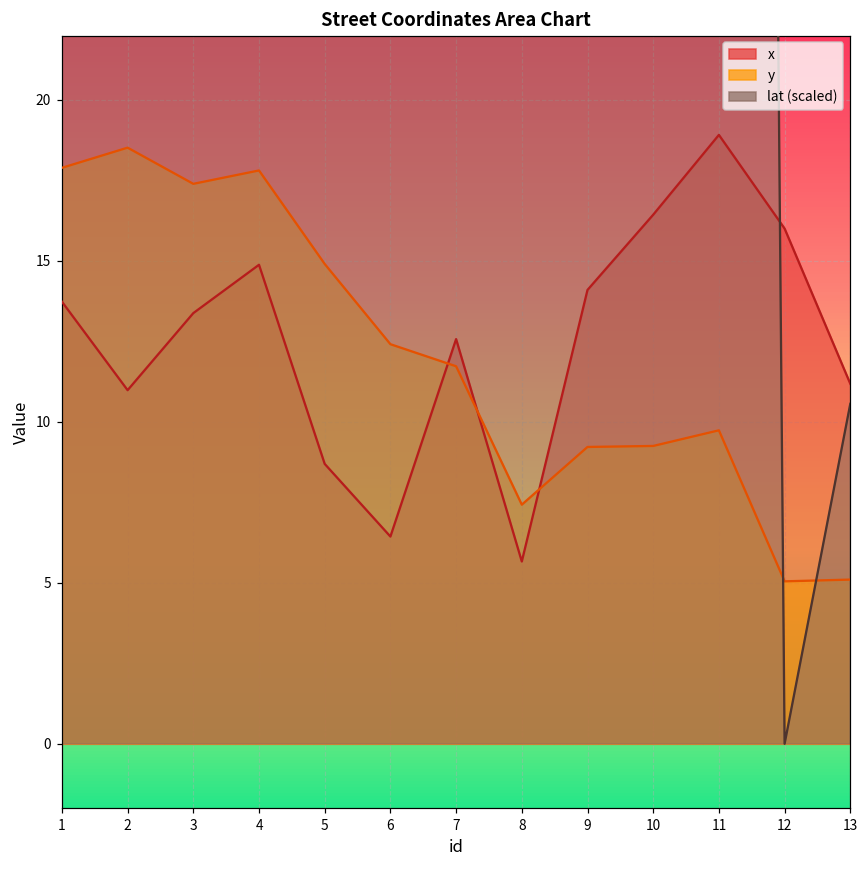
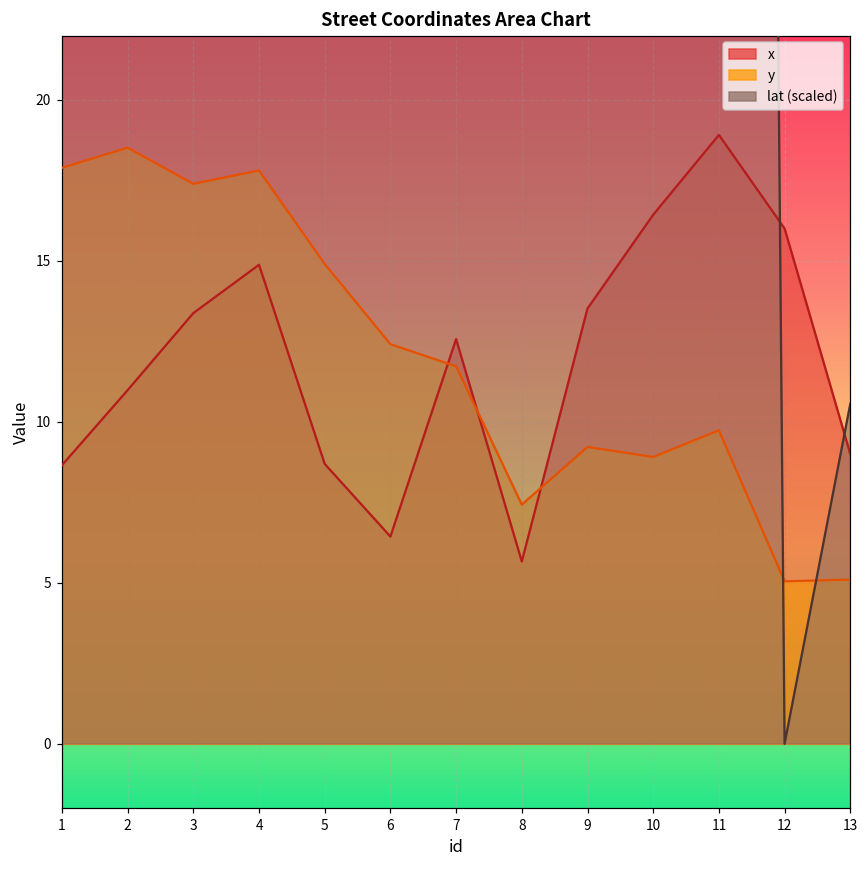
x, 1: 13.7 -> 8.7
x, 9: 14.1 -> 13.5
y, 10: 9.3 -> 8.9
x, 13: 11.2 -> 9.0
